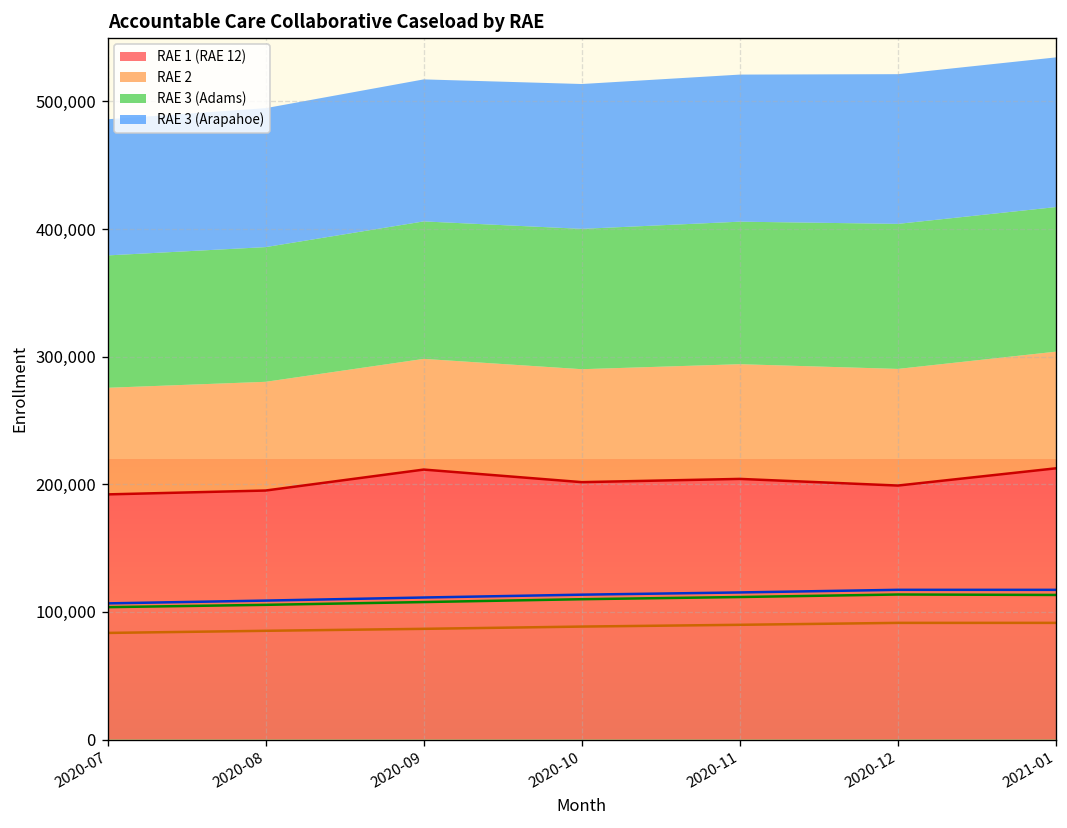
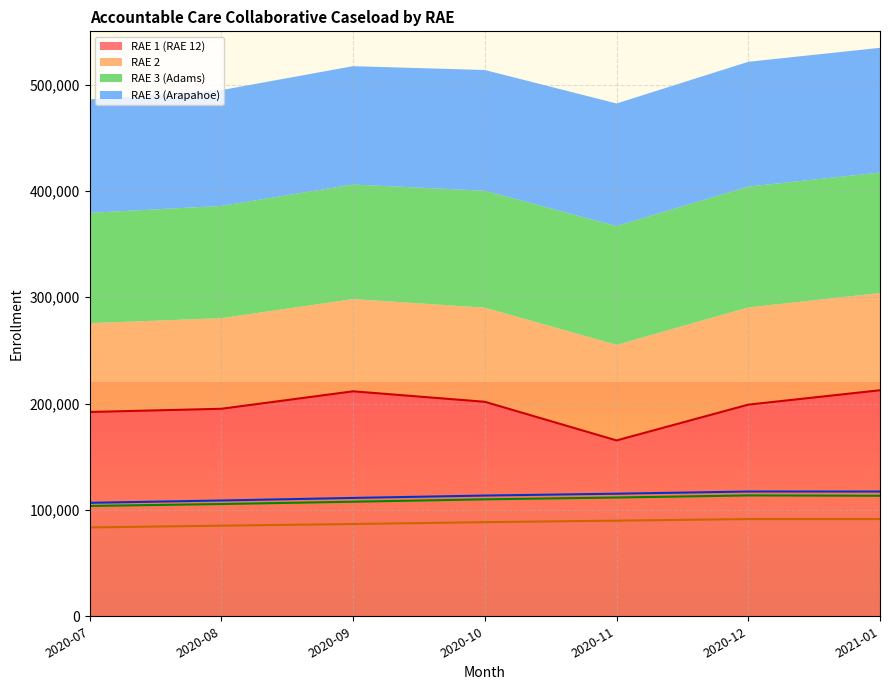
RAE 1 (RAE 12), 2020-11: 204,000 -> 165,000
